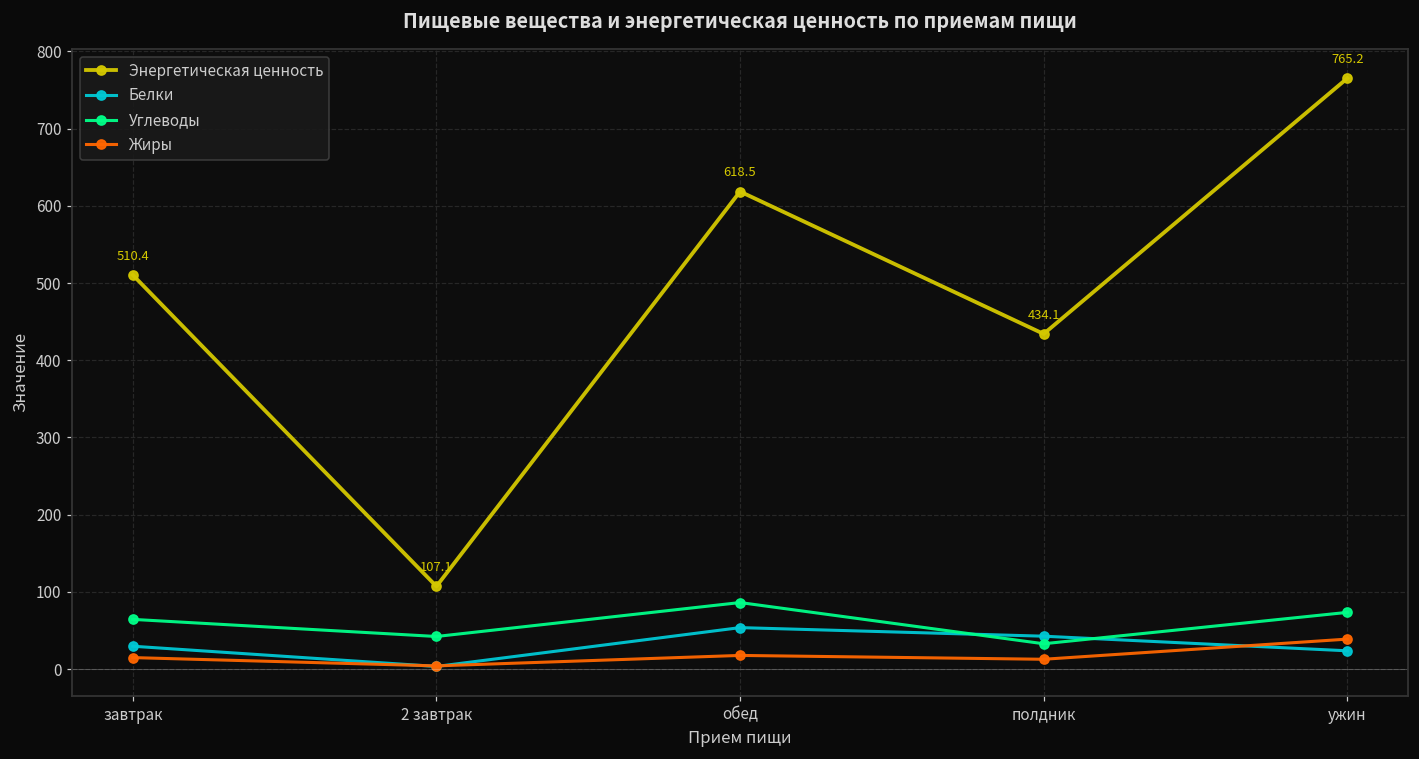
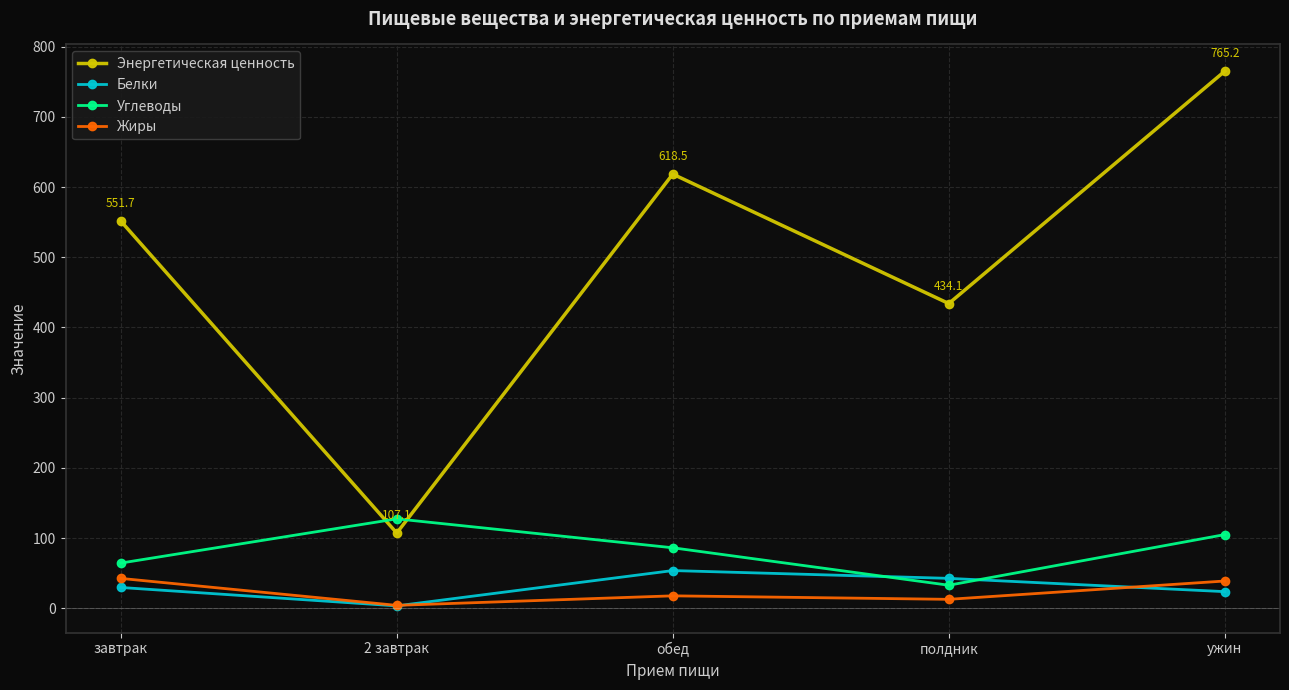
Энергетическая ценность, завтрак: 510.4 -> 551.7
Жиры, завтрак: 10 -> 40
Углеводы, 2 завтрак: 40 -> 130
Углеводы, ужин: 70 -> 100
